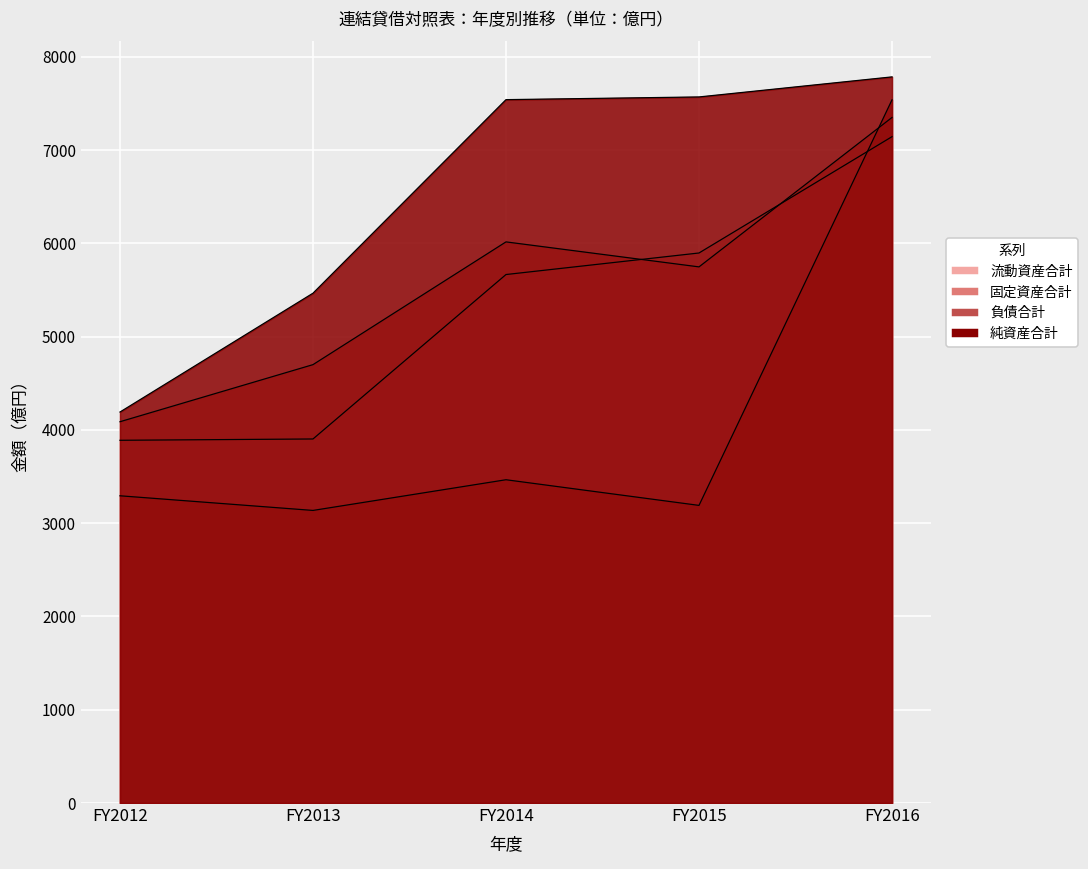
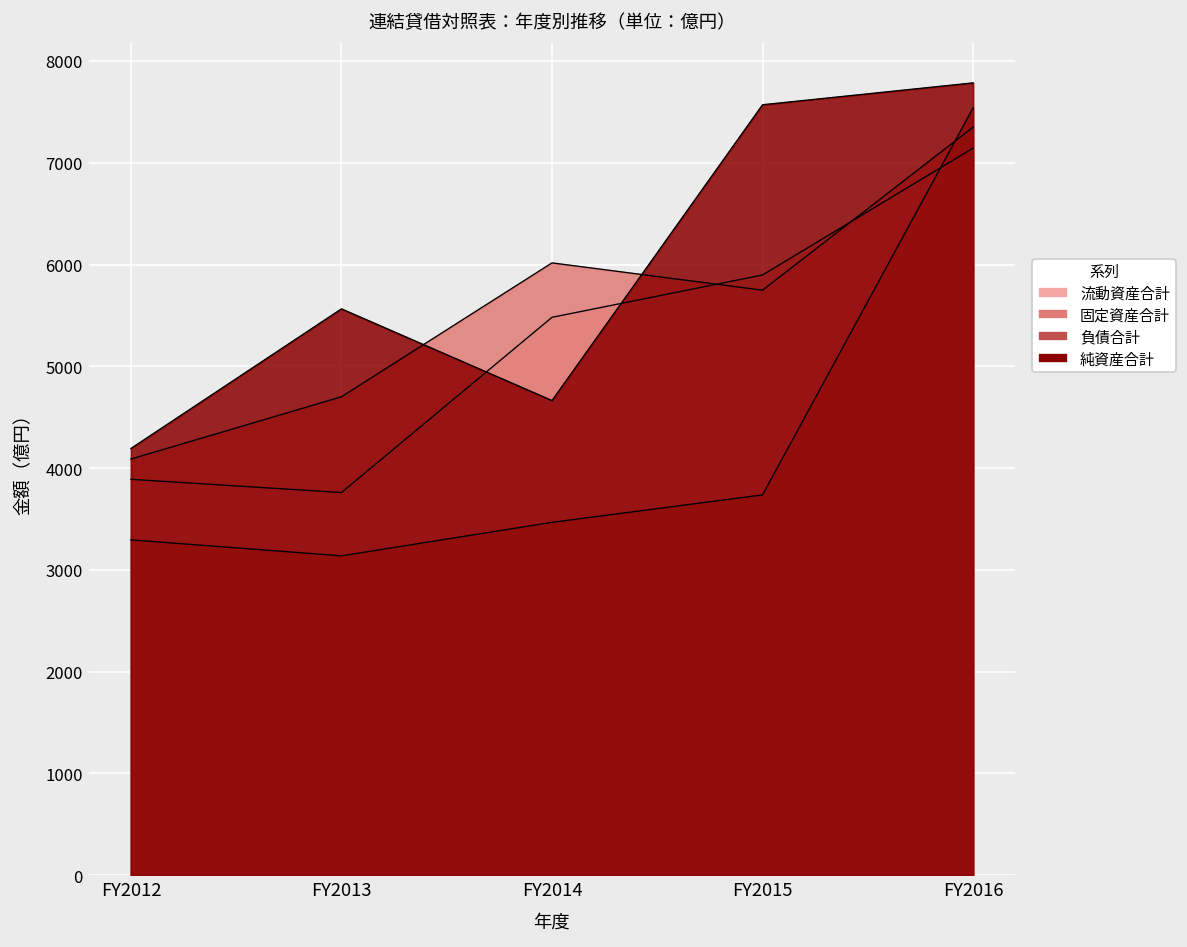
流動資産合計, FY2013: 3900 -> 3800
純資産合計, FY2013: 5500 -> 5600
流動資産合計, FY2014: 5700 -> 5500
純資産合計, FY2014: 7500 -> 4700
負債合計, FY2015: 3200 -> 3700
